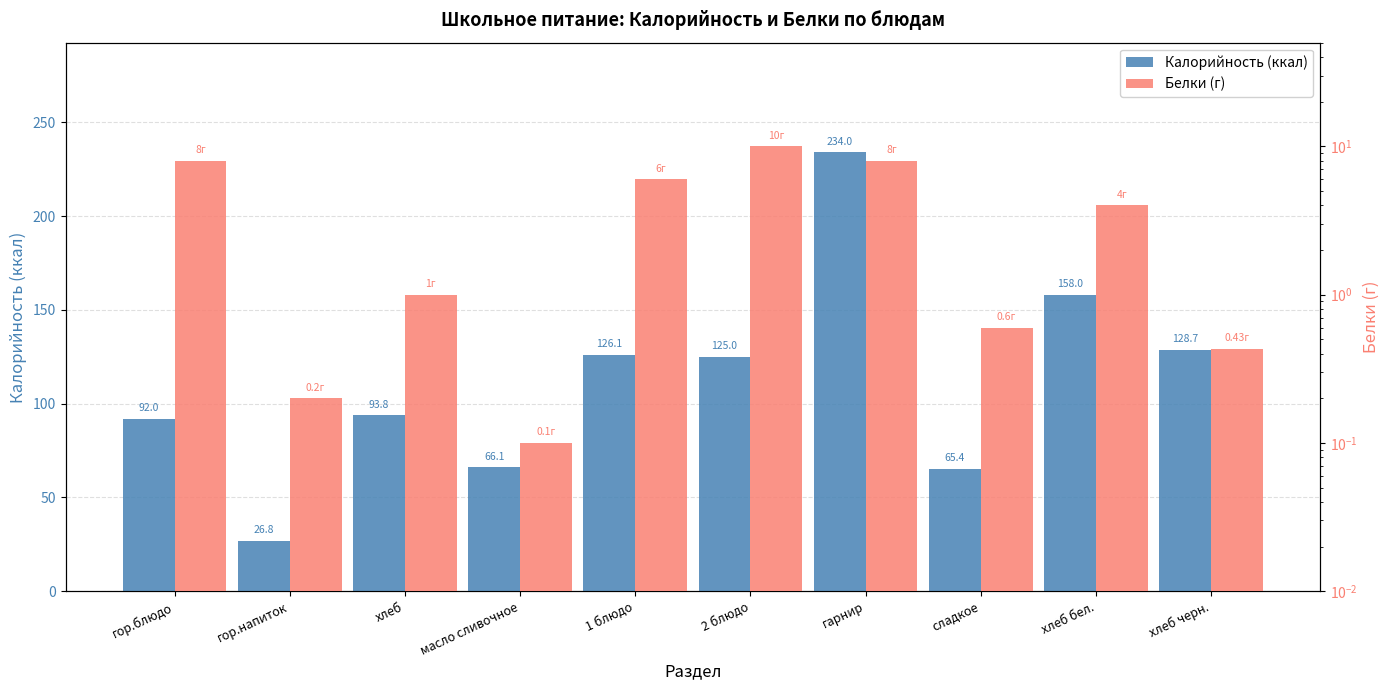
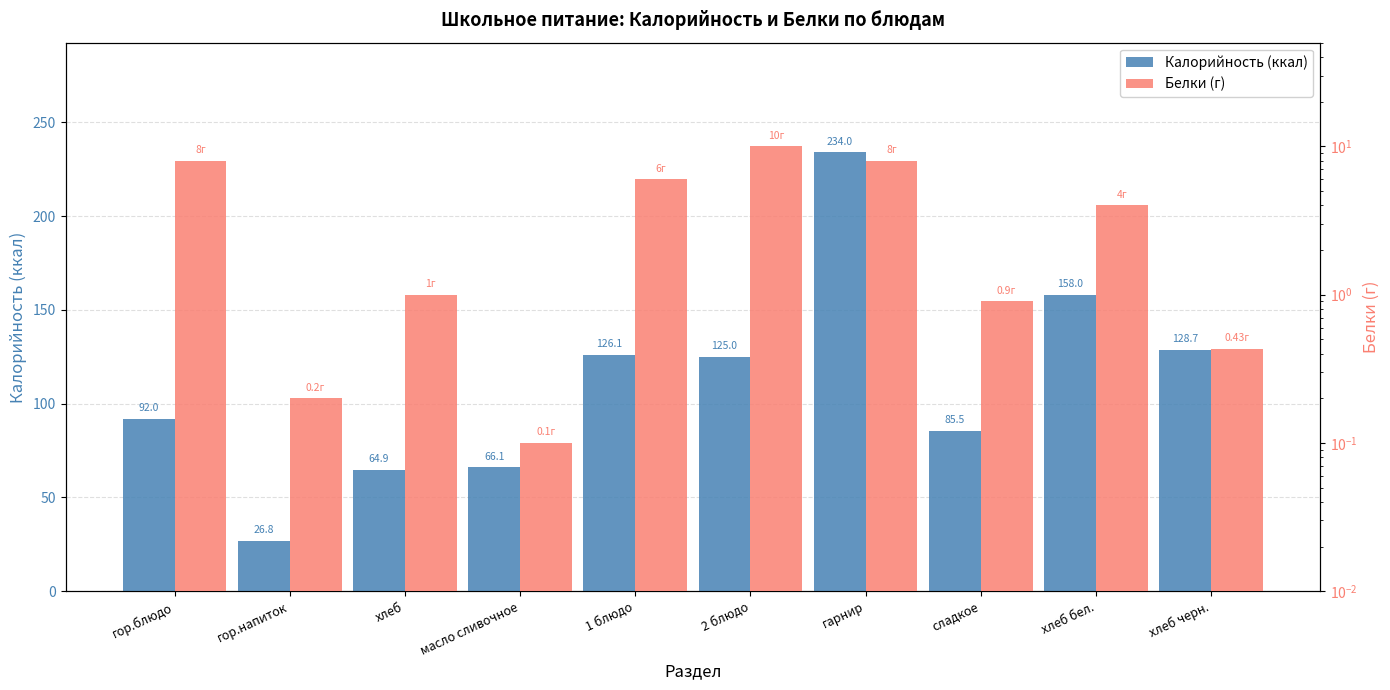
Калорийность (ккал), хлеб: 93.8 -> 64.9
Калорийность (ккал), сладкое: 65.4 -> 85.5
Белки (г), сладкое: 0.6г -> 0.9г
